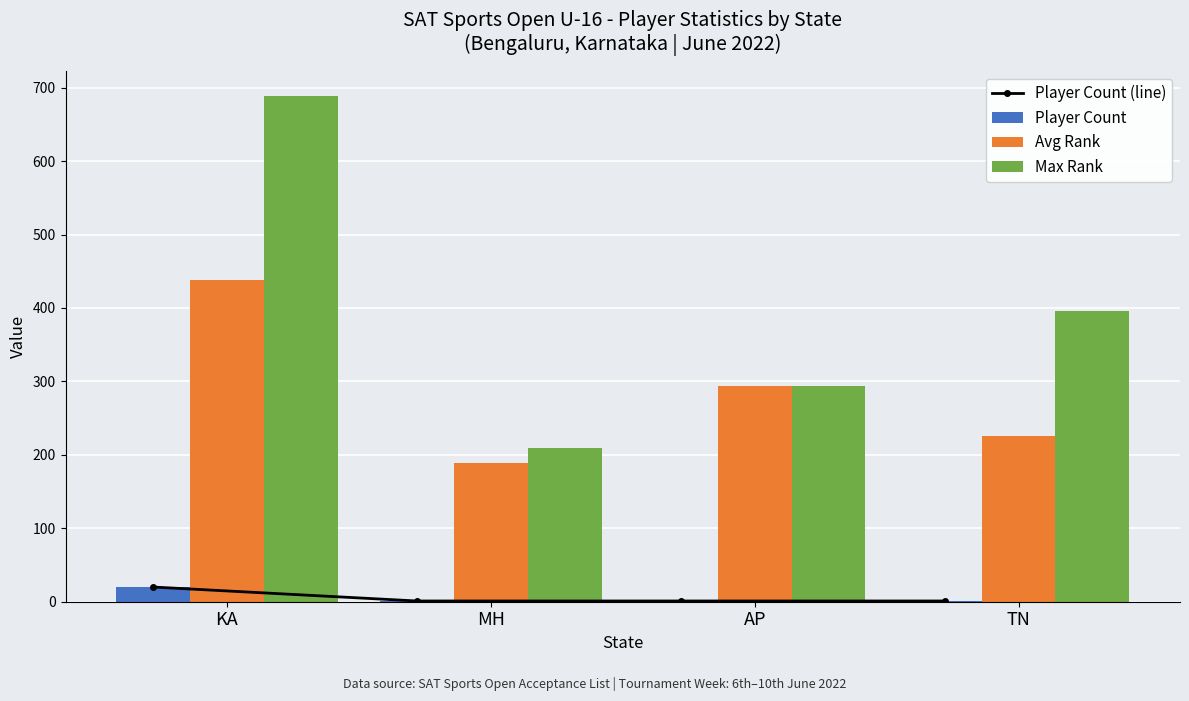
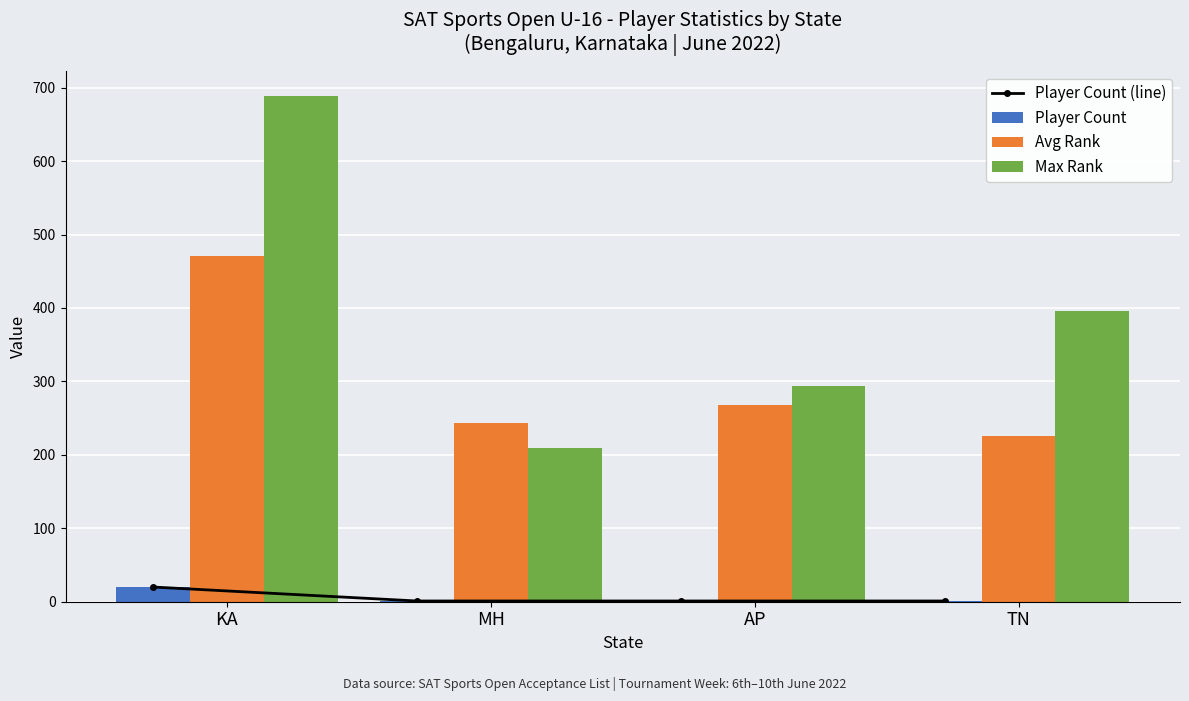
Avg Rank, KA: 440 -> 470
Avg Rank, MH: 190 -> 240
Avg Rank, AP: 290 -> 270
